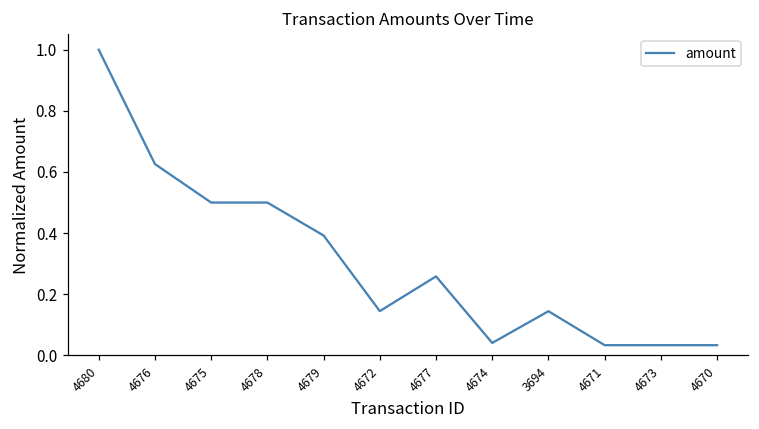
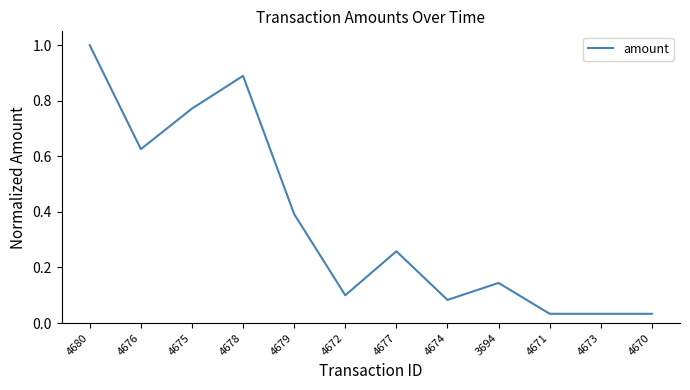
4675: 0.50 -> 0.77
4678: 0.50 -> 0.89
4672: 0.14 -> 0.10
4674: 0.04 -> 0.08
